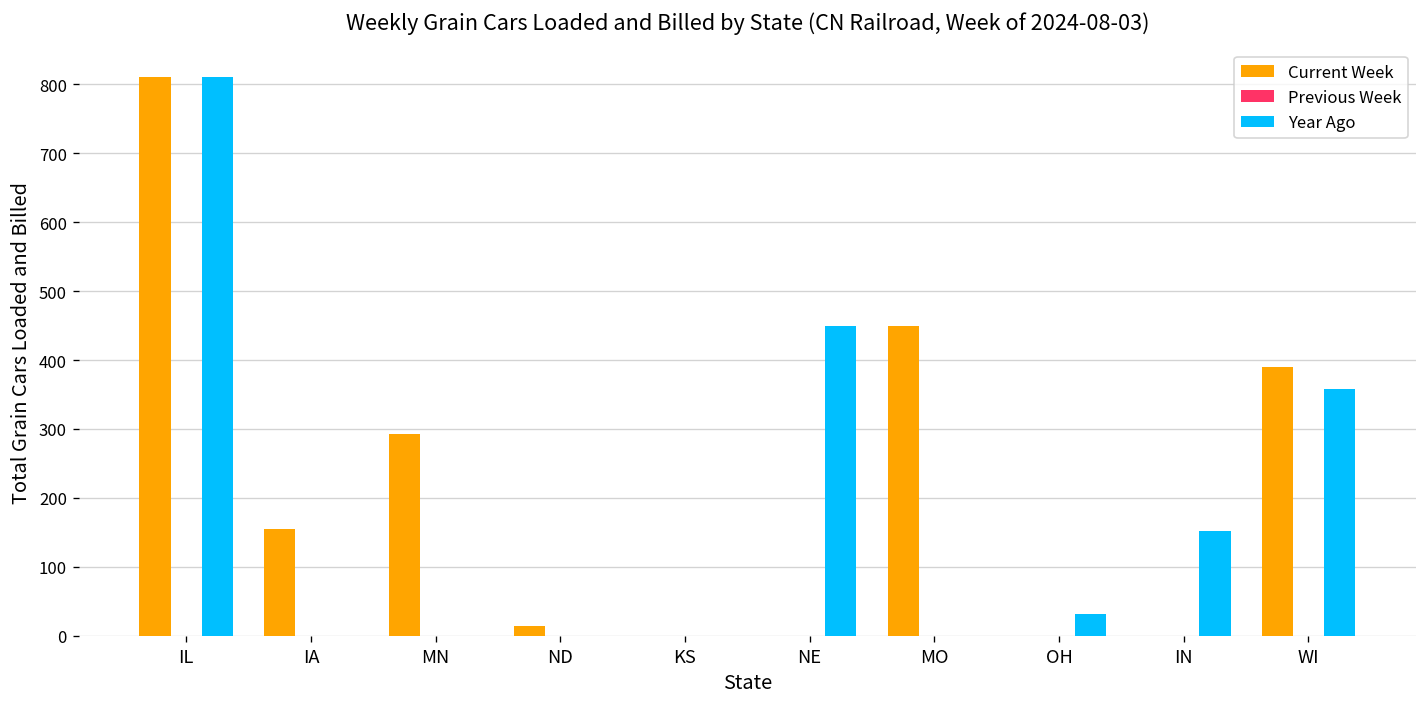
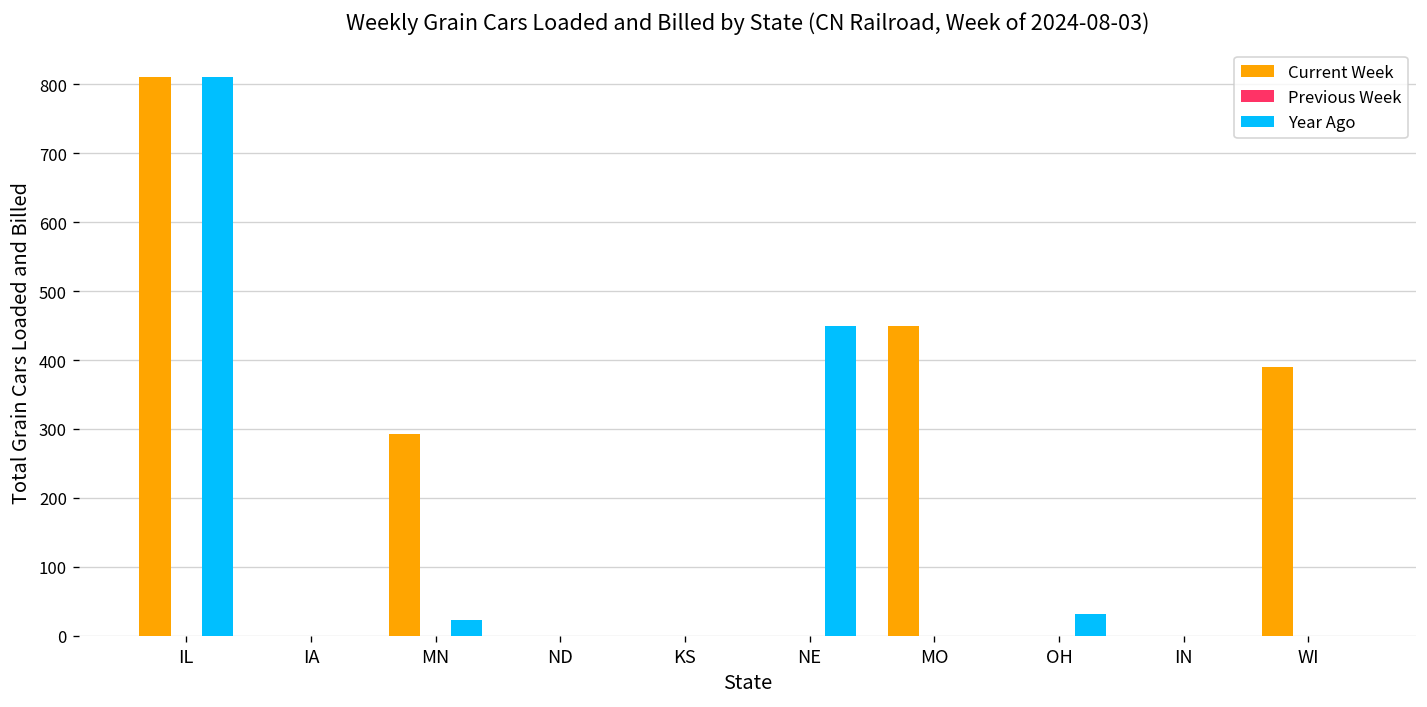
Current Week, IA: 160 -> 0
Year Ago, MN: 0 -> 20
Current Week, ND: 20 -> 0
Year Ago, IN: 150 -> 0
Year Ago, WI: 360 -> 0
